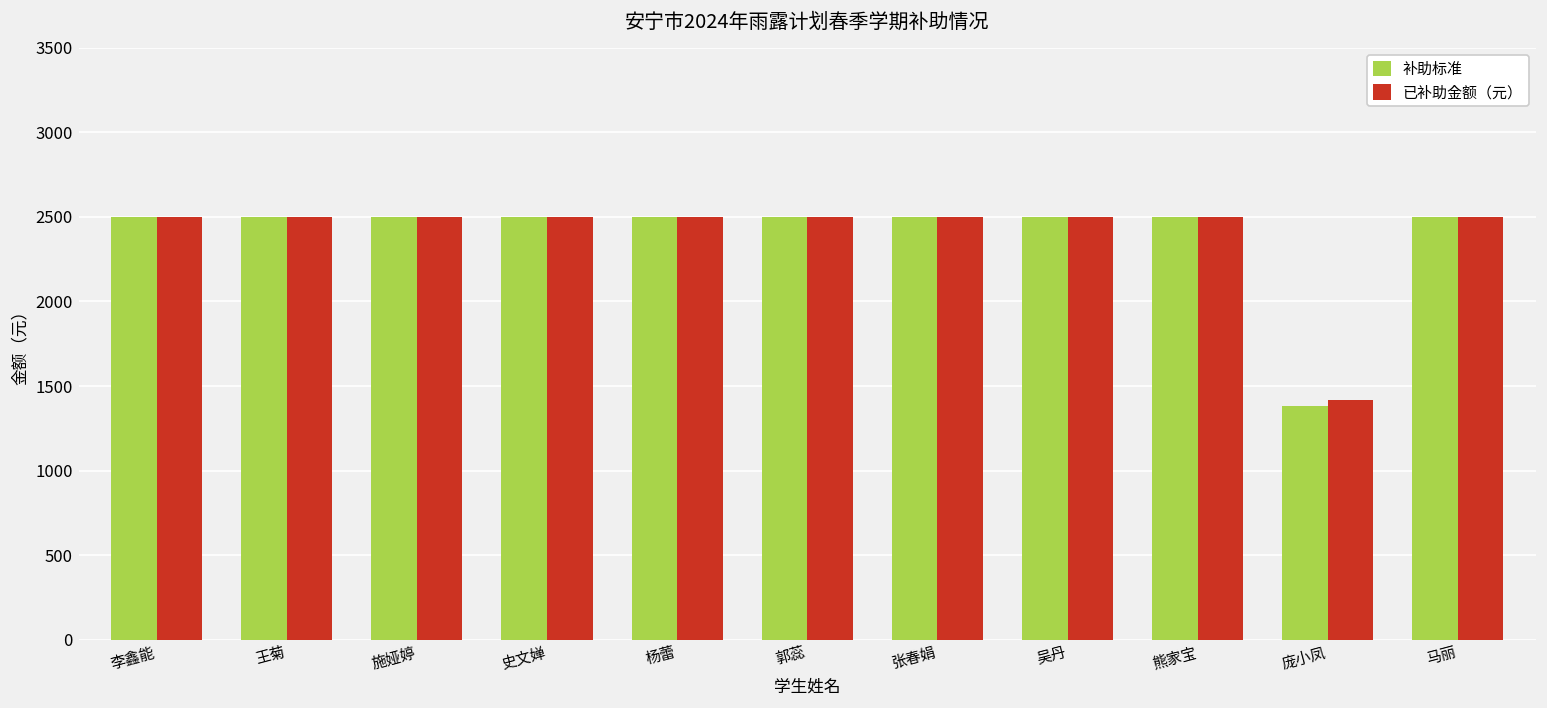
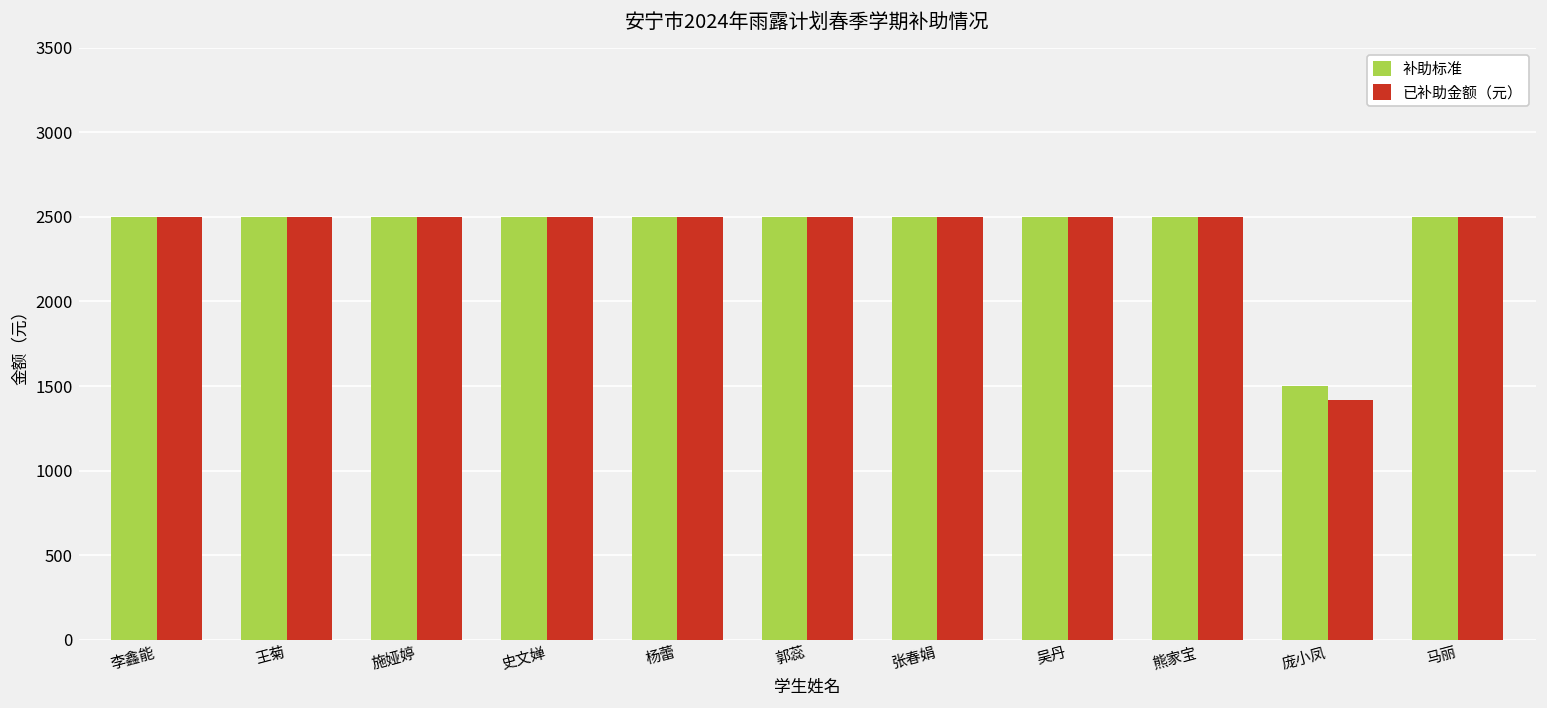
补助标准, 庞小凤: 1380 -> 1500
